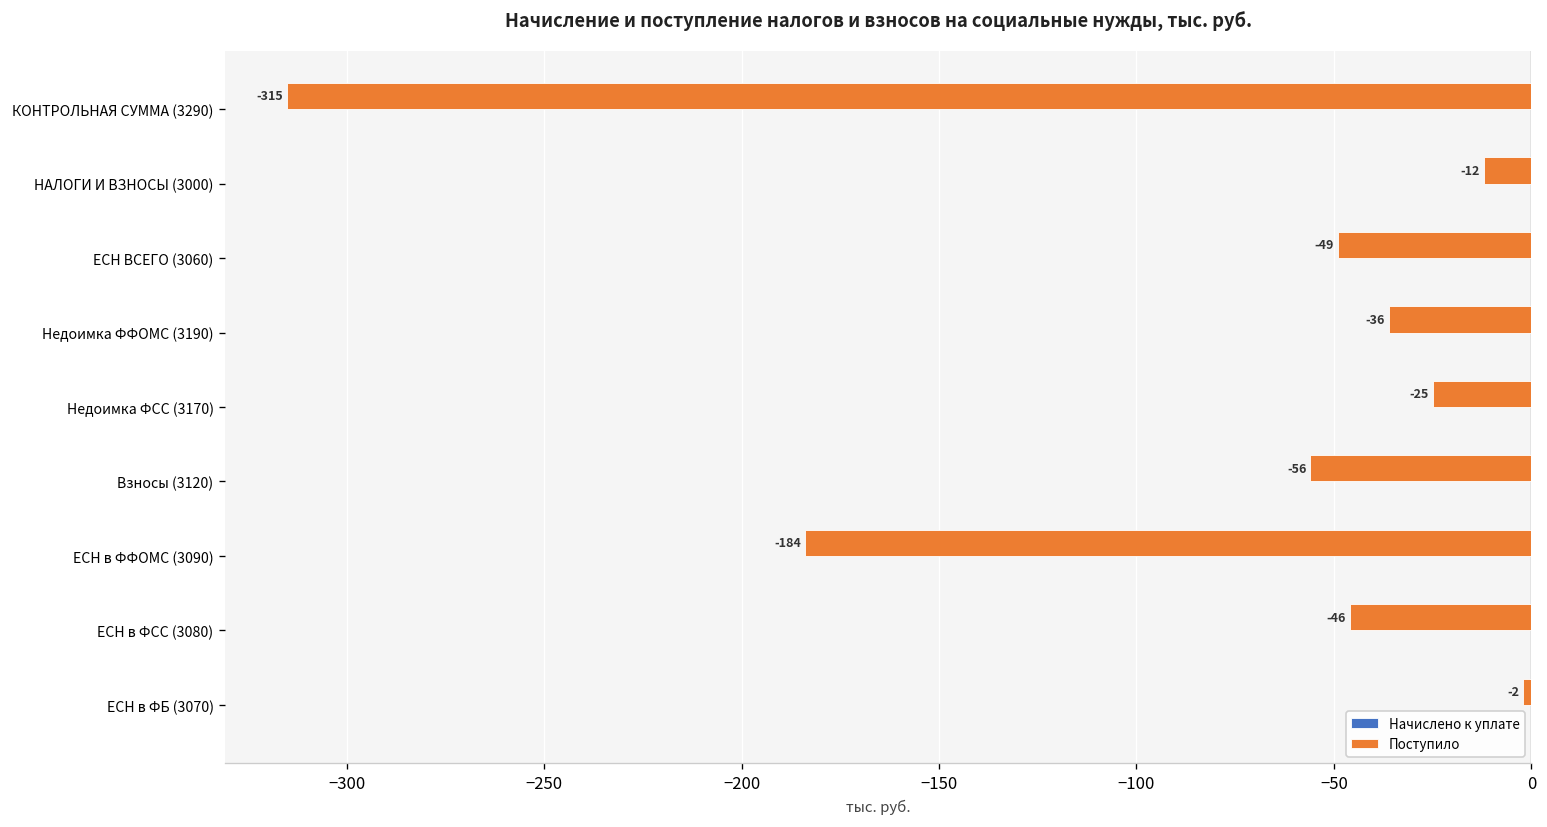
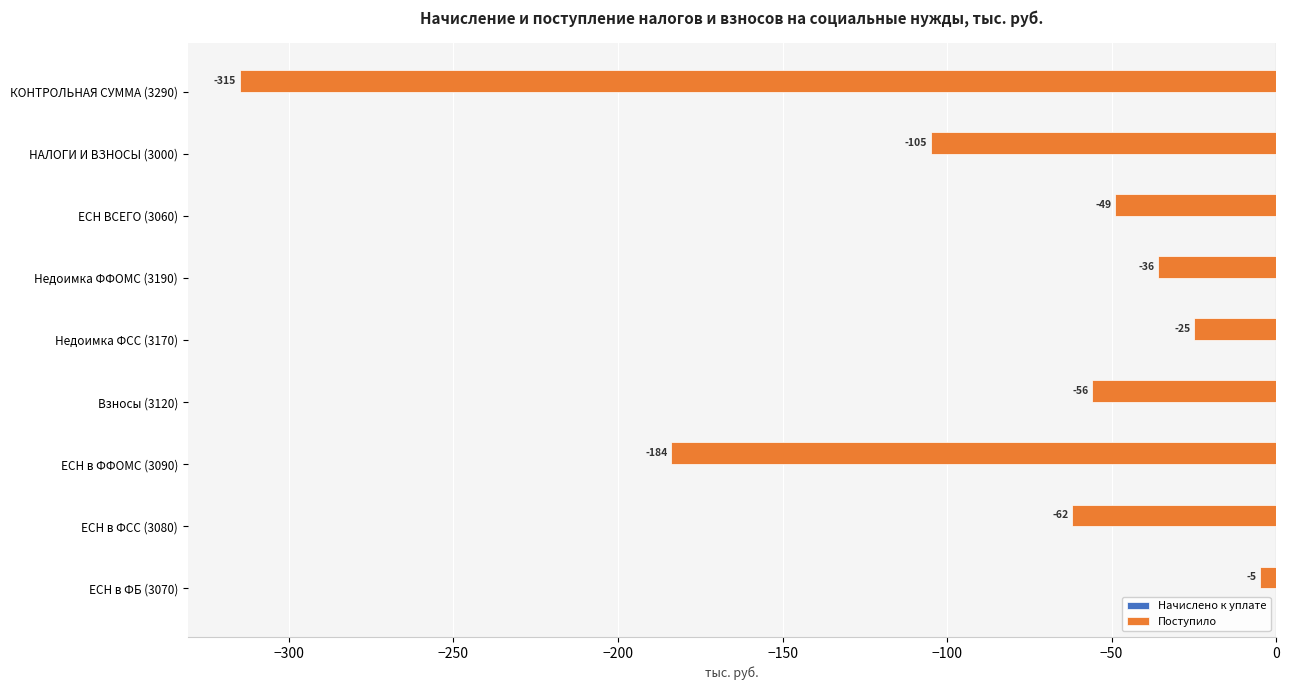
Поступило, НАЛОГИ И ВЗНОСЫ (3000): -12 -> -105
Поступило, ЕСН в ФСС (3080): -46 -> -62
Поступило, ЕСН в ФБ (3070): -2 -> -5
